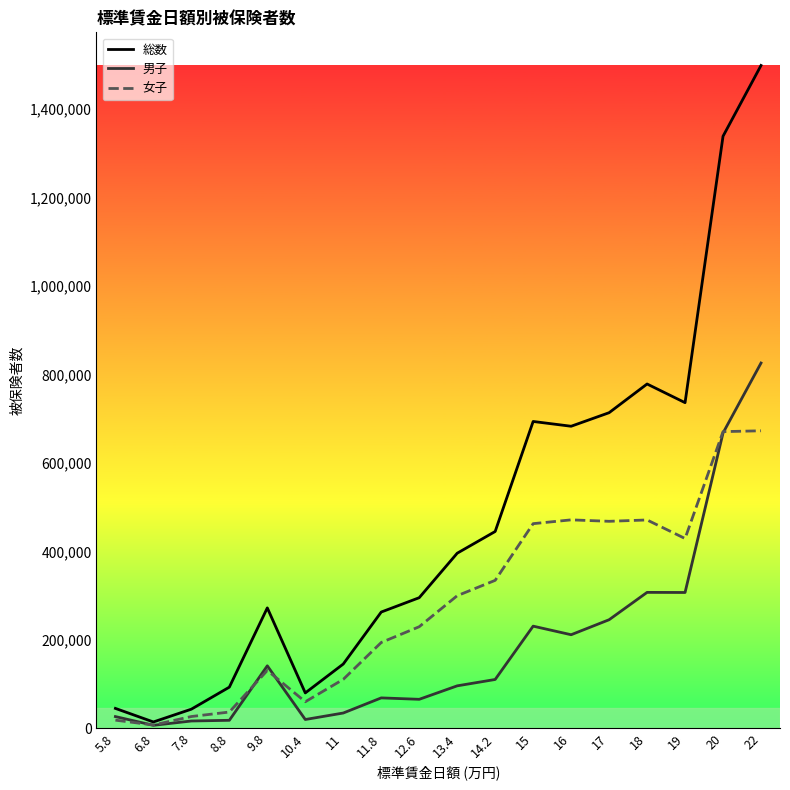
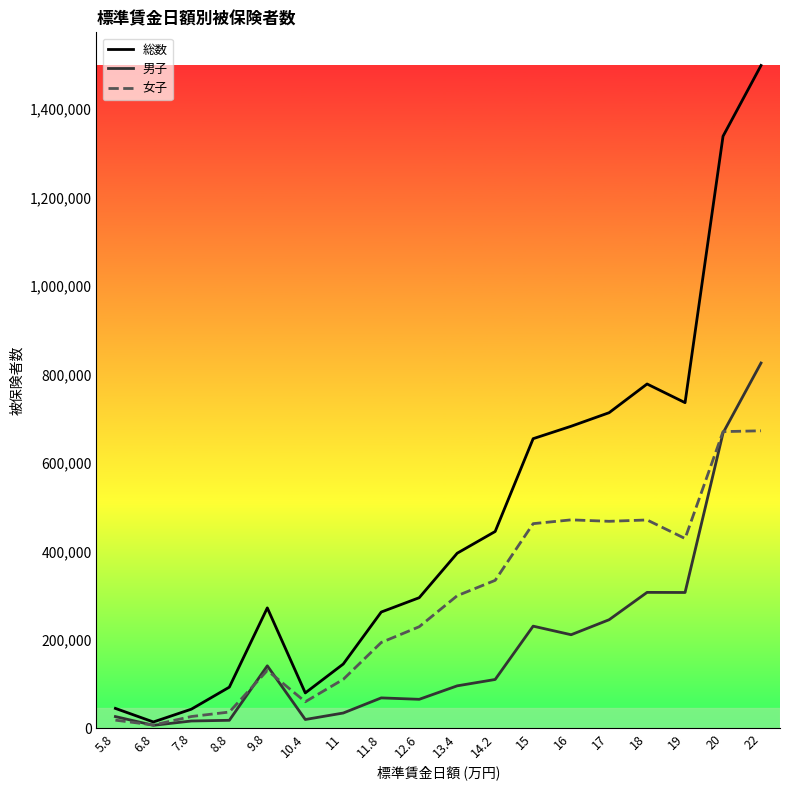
総数, 15: 690,000 -> 650,000
